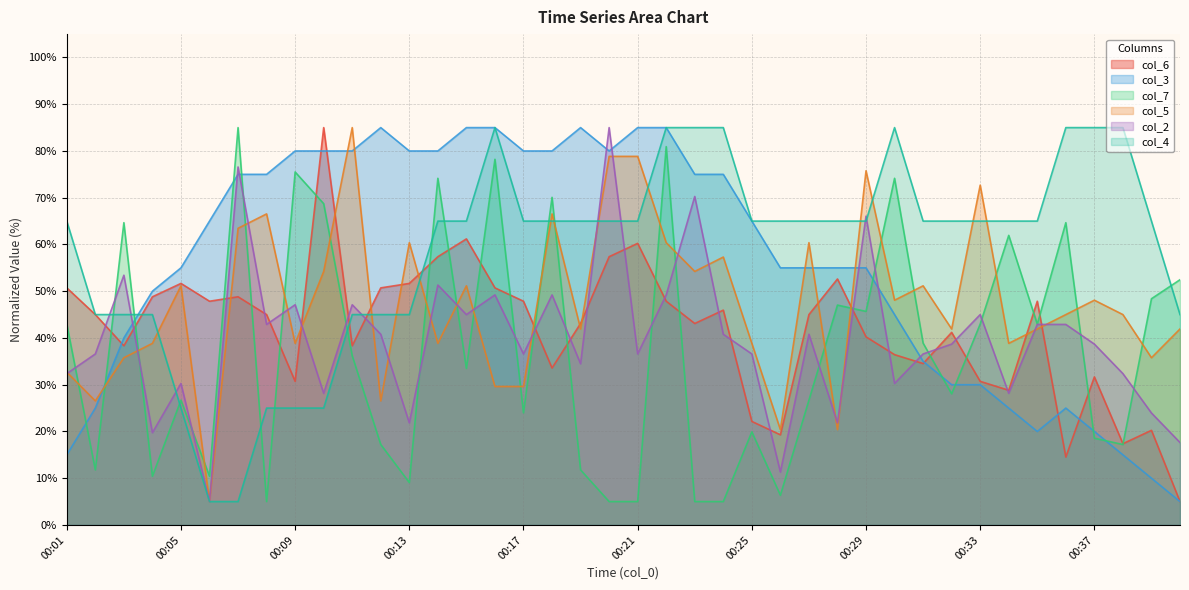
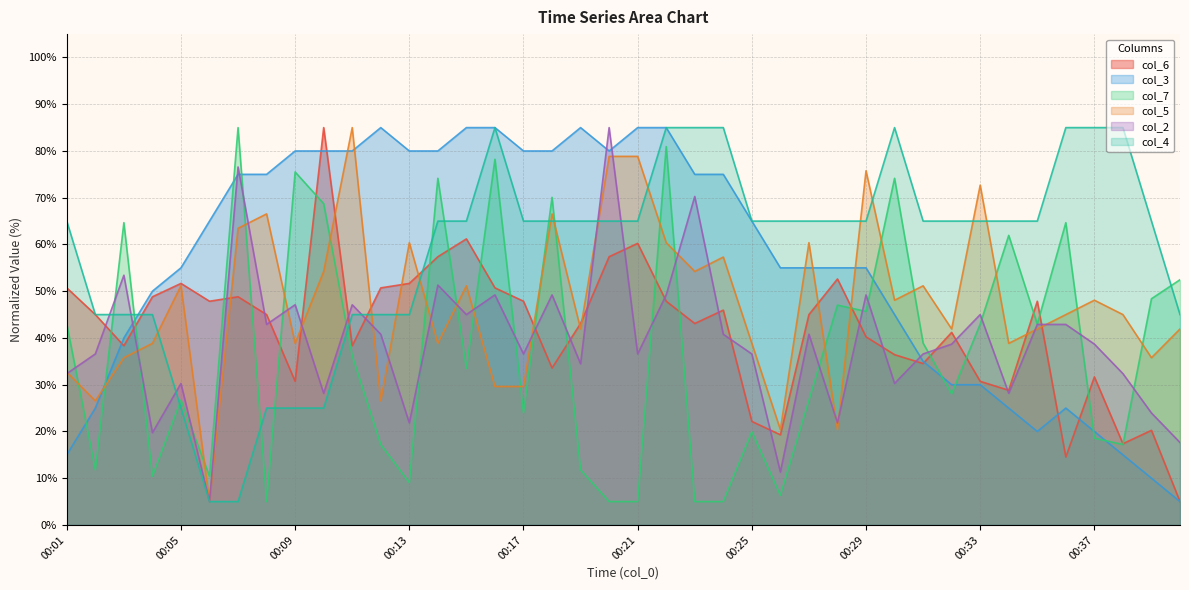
col_2, 00:29: 66% -> 49%
